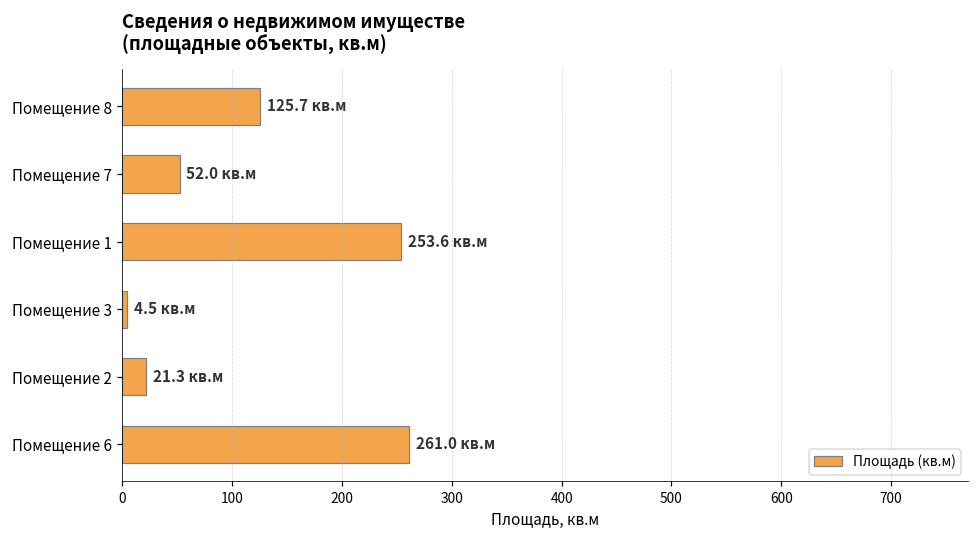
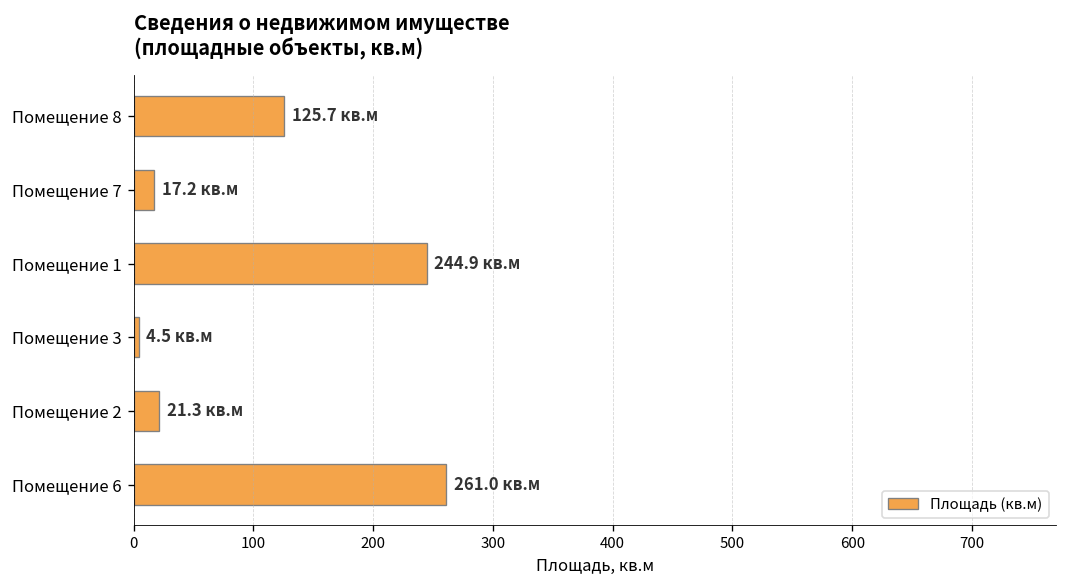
Помещение 7: 52.0 -> 17.2
Помещение 1: 253.6 -> 244.9
